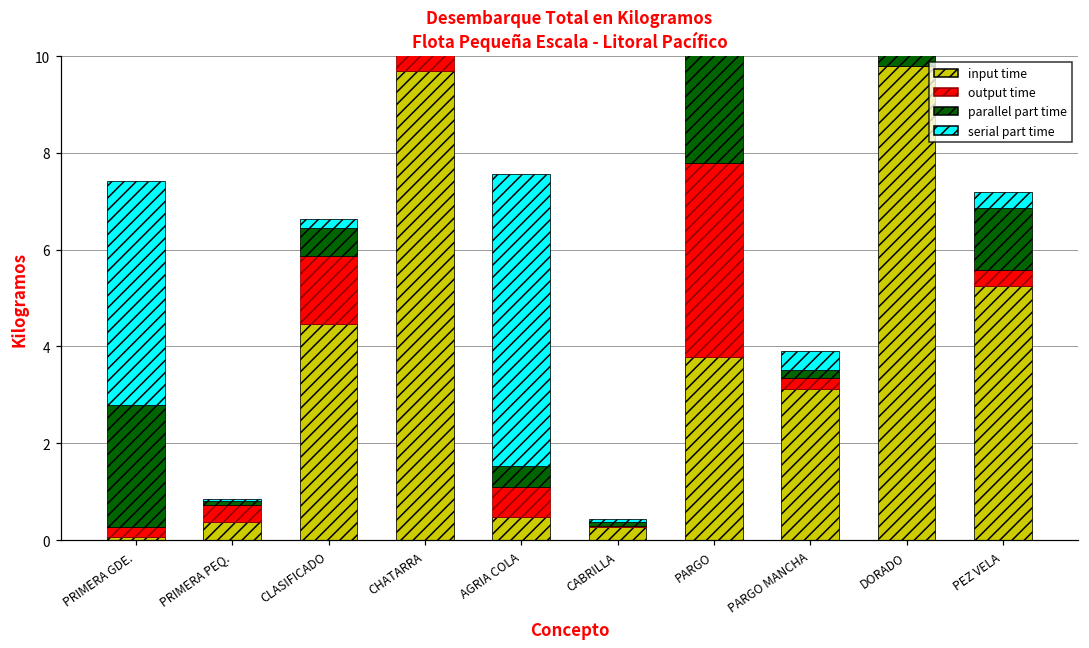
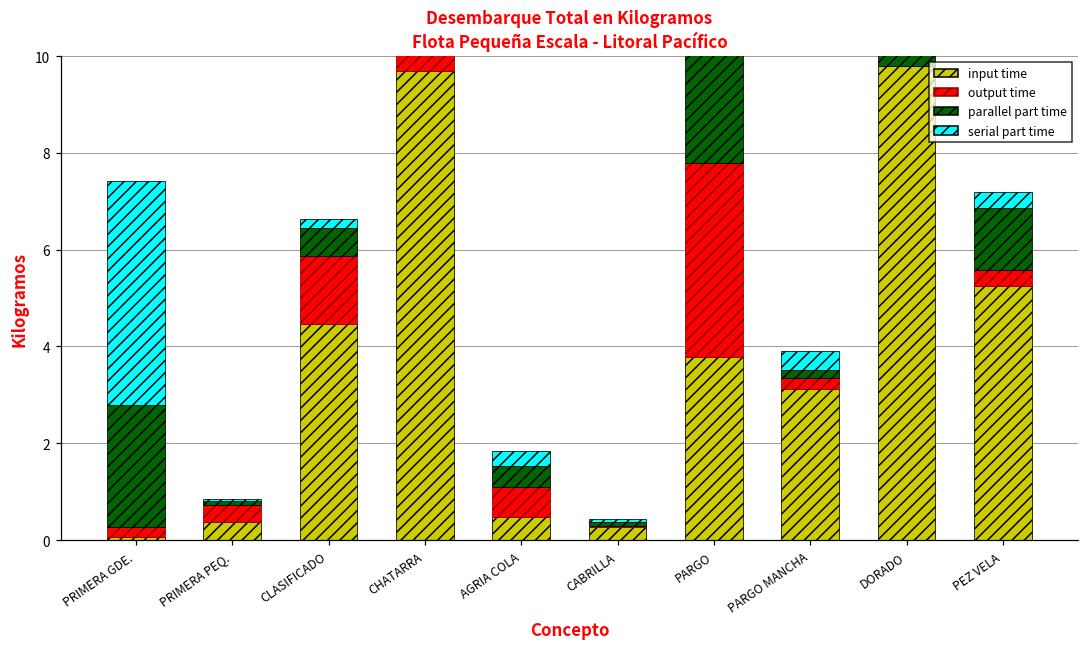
serial part time, AGRIA COLA: 6.0 -> 0.3
